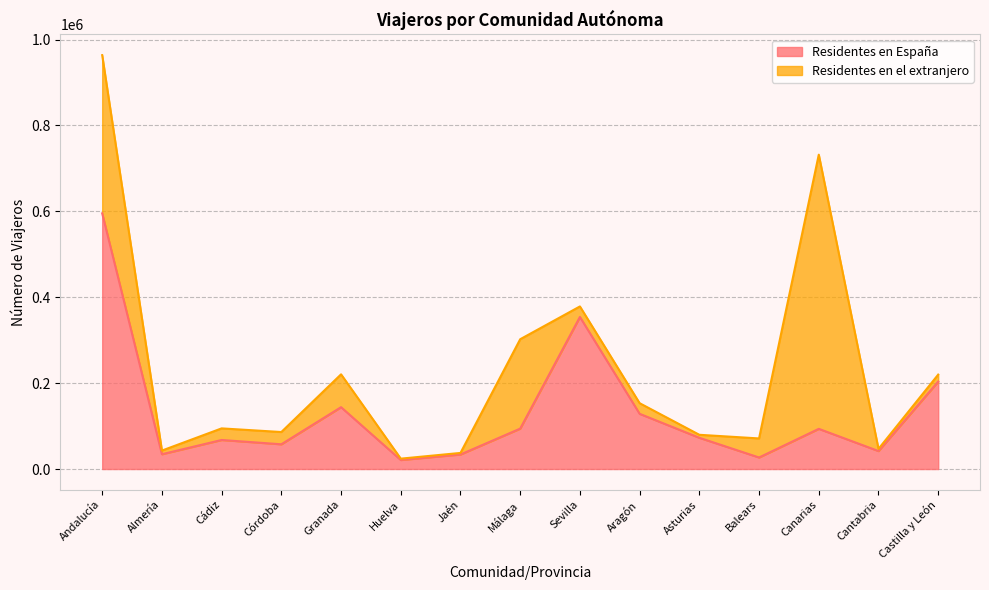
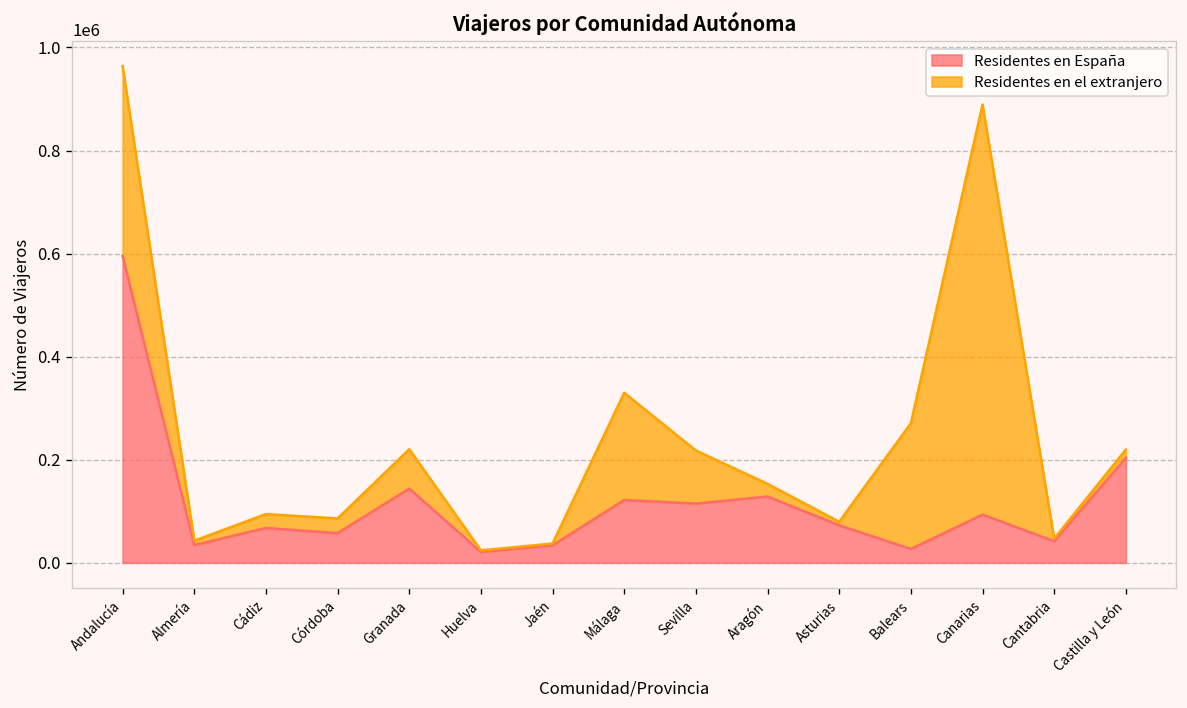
Residentes en España, Málaga: 90000 -> 120000
Residentes en España, Sevilla: 350000 -> 110000
Residentes en el extranjero, Sevilla: 20000 -> 100000
Residentes en el extranjero, Balears: 40000 -> 240000
Residentes en el extranjero, Canarias: 640000 -> 800000
